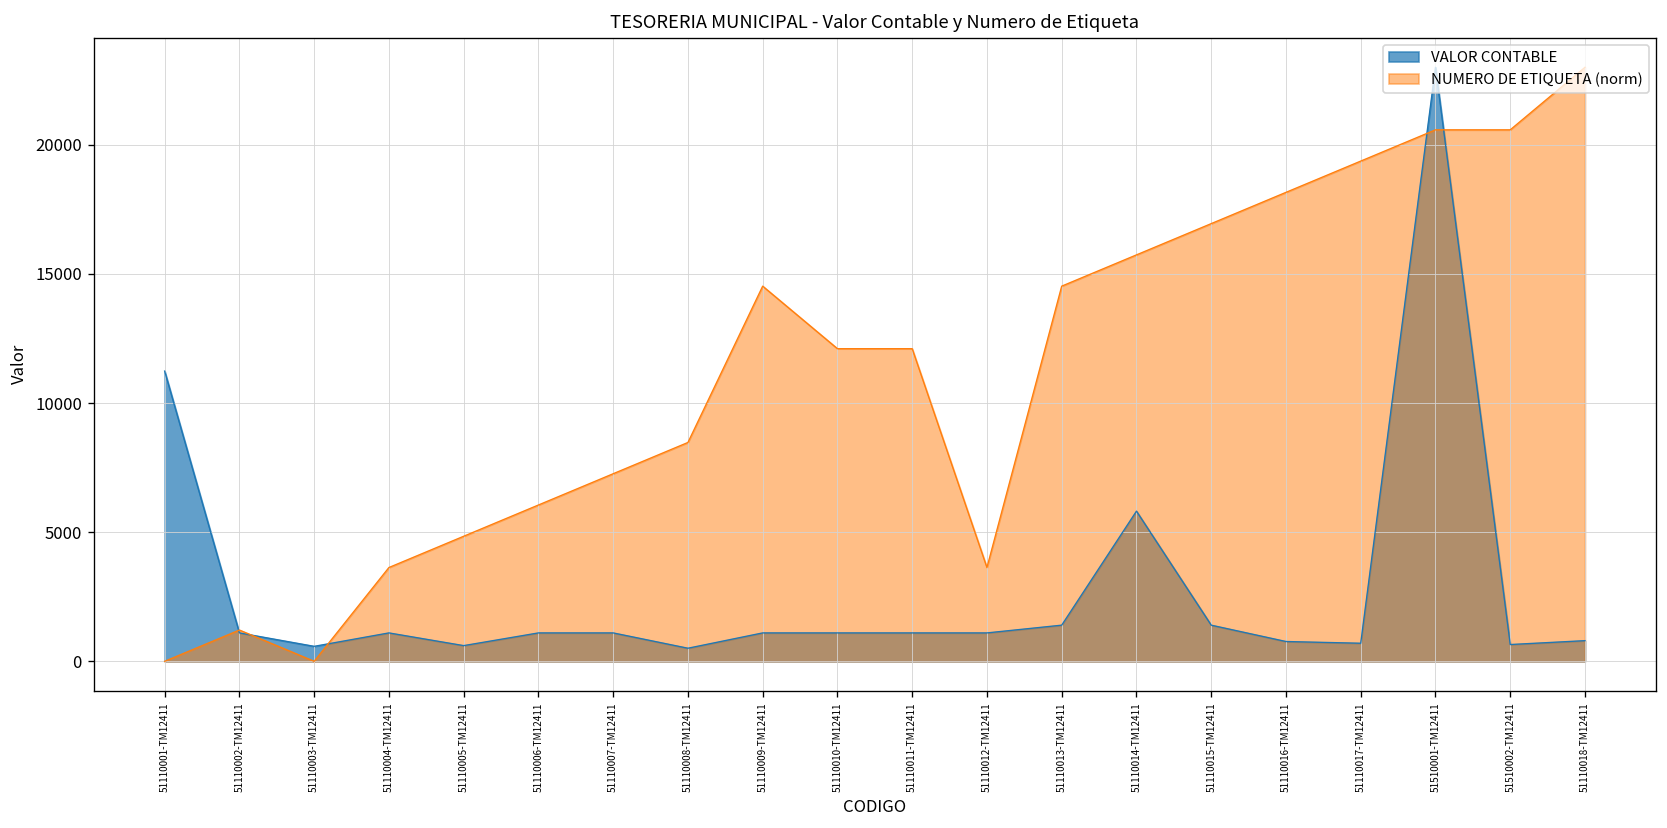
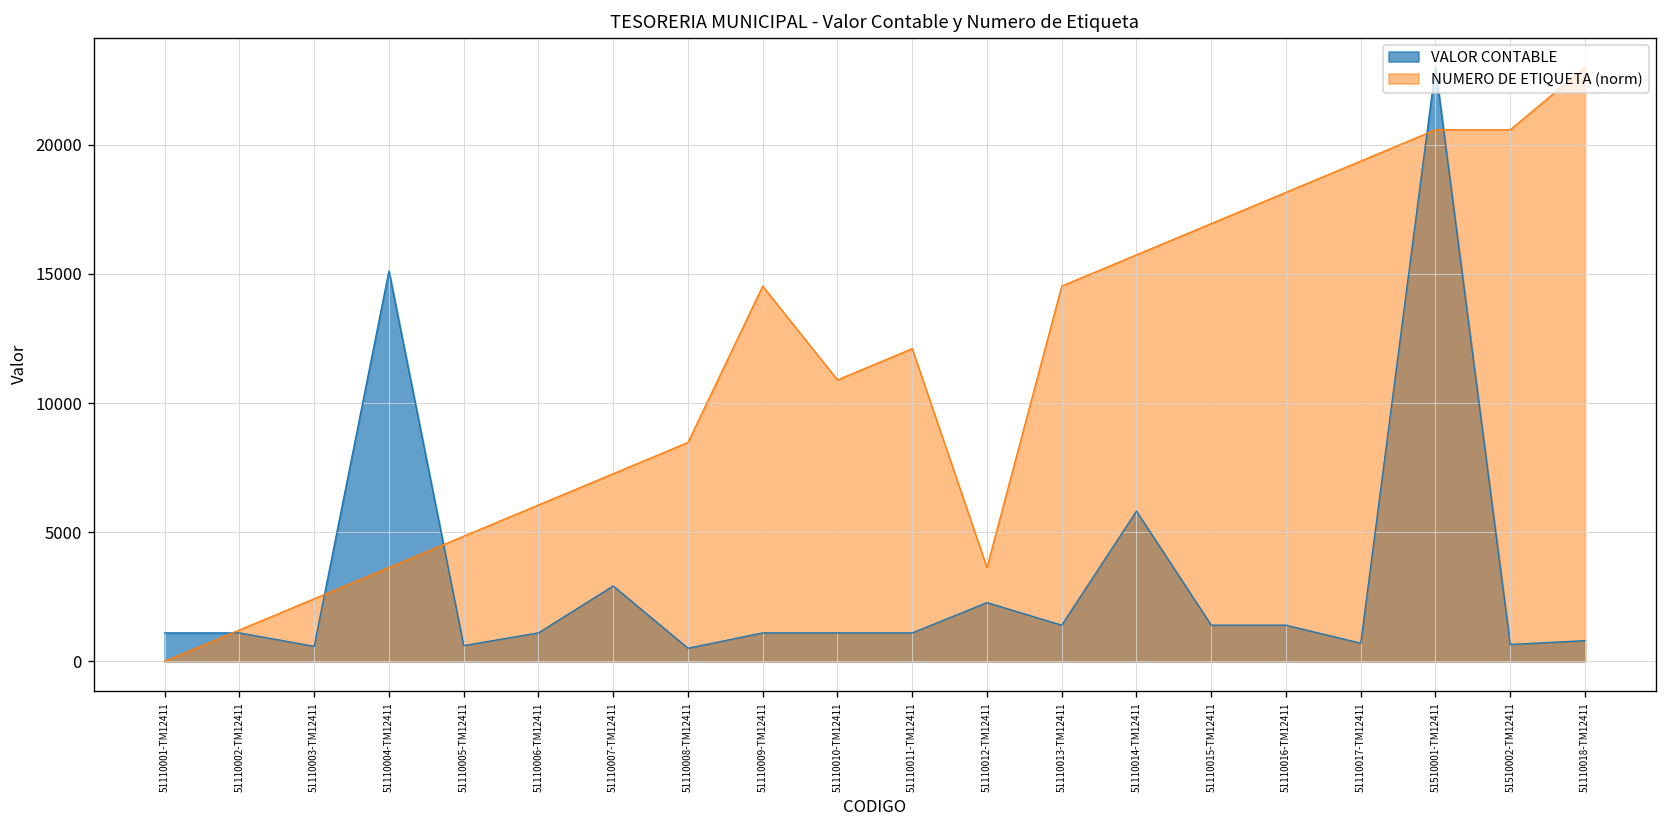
VALOR CONTABLE, 51110001-TM12411: 11200 -> 1100
NUMERO DE ETIQUETA (norm), 51110003-TM12411: 0 -> 2400
VALOR CONTABLE, 51110004-TM12411: 1100 -> 15100
VALOR CONTABLE, 51110007-TM12411: 1100 -> 2900
NUMERO DE ETIQUETA (norm), 51110010-TM12411: 12100 -> 10900
VALOR CONTABLE, 51110012-TM12411: 1100 -> 2300
VALOR CONTABLE, 51110016-TM12411: 800 -> 1400
